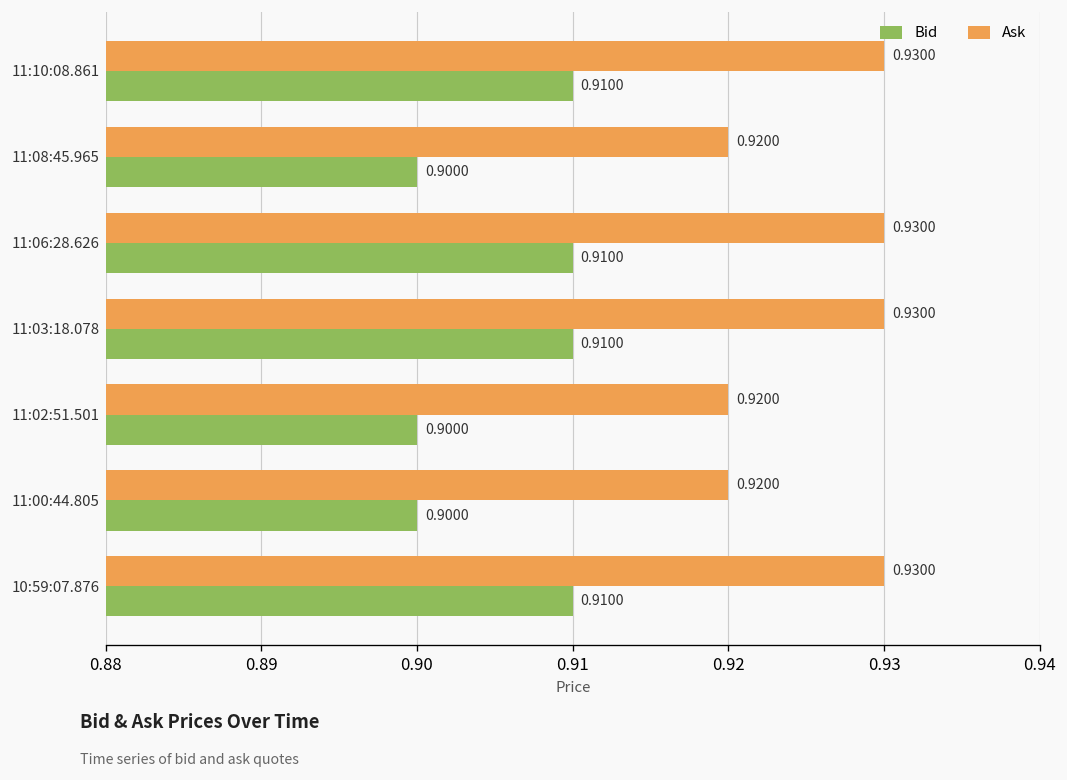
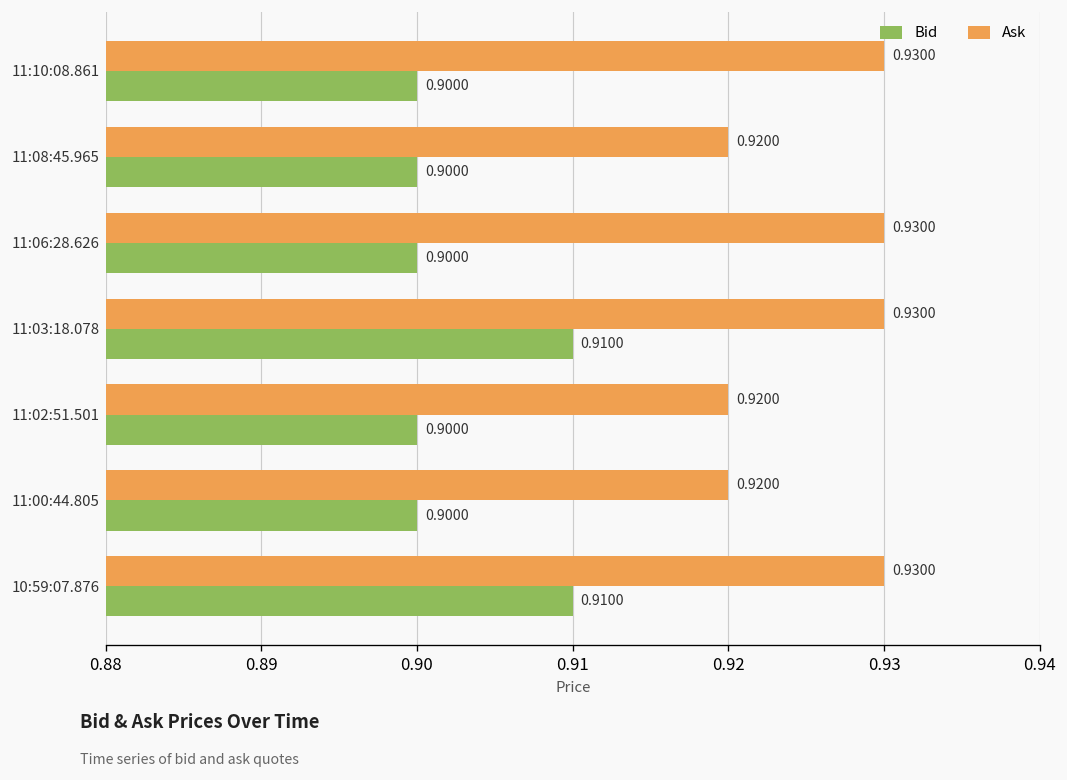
Bid, 11:10:08.861: 0.9100 -> 0.9000
Bid, 11:06:28.626: 0.9100 -> 0.9000
